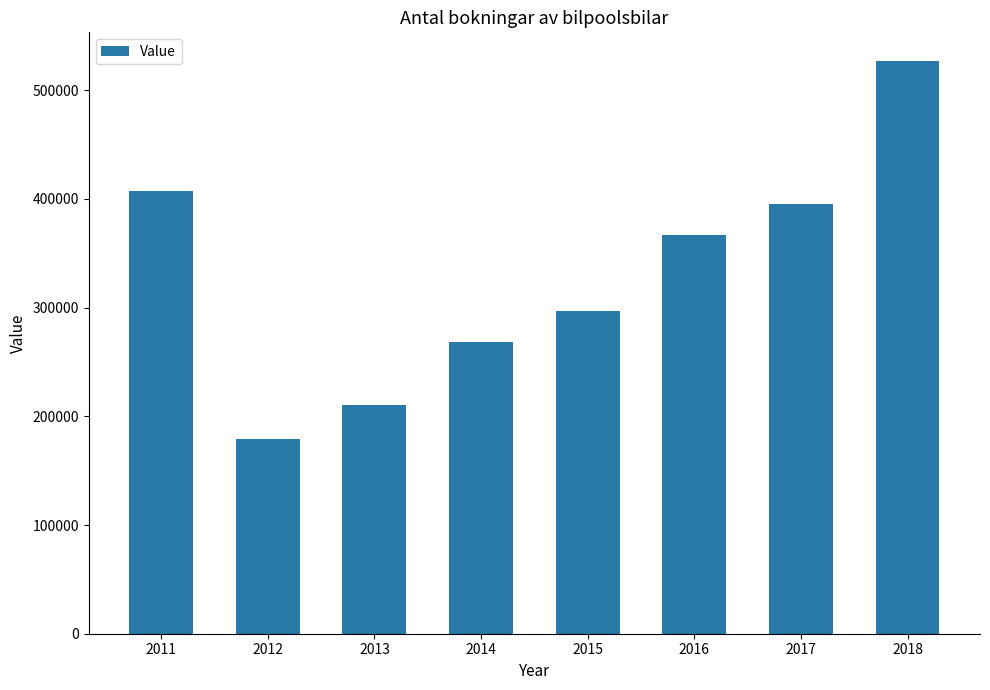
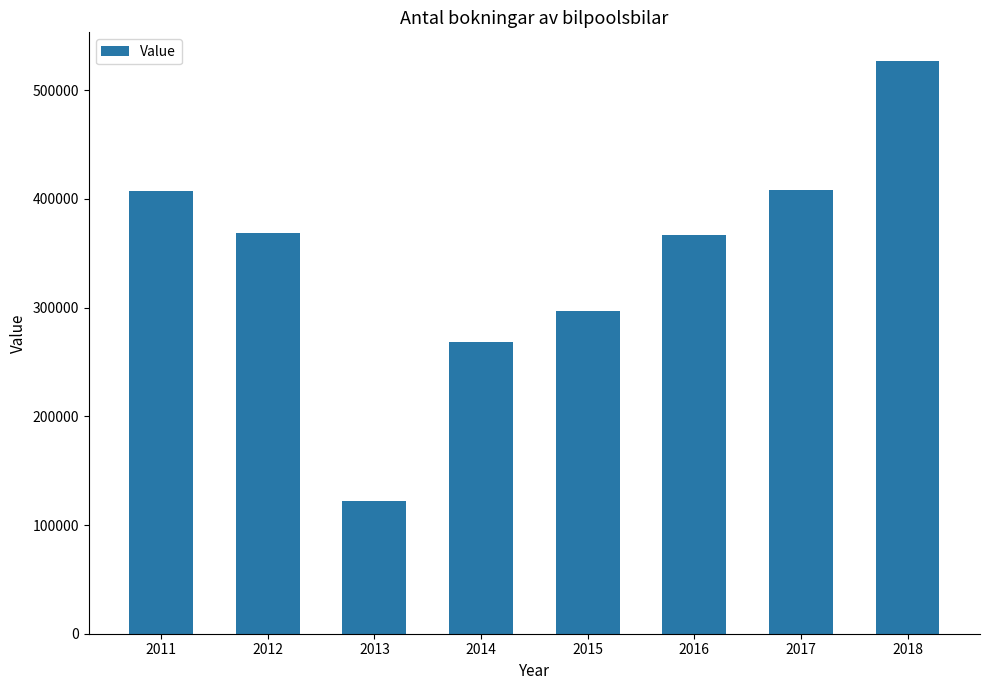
2012: 179000 -> 369000
2013: 210000 -> 122000
2017: 396000 -> 408000
